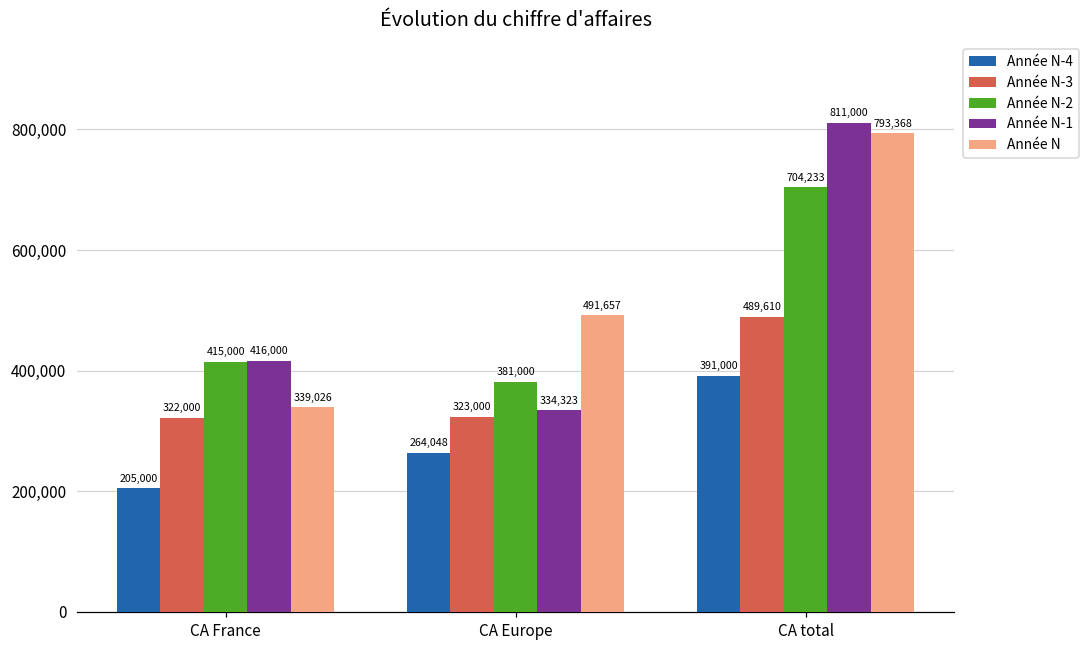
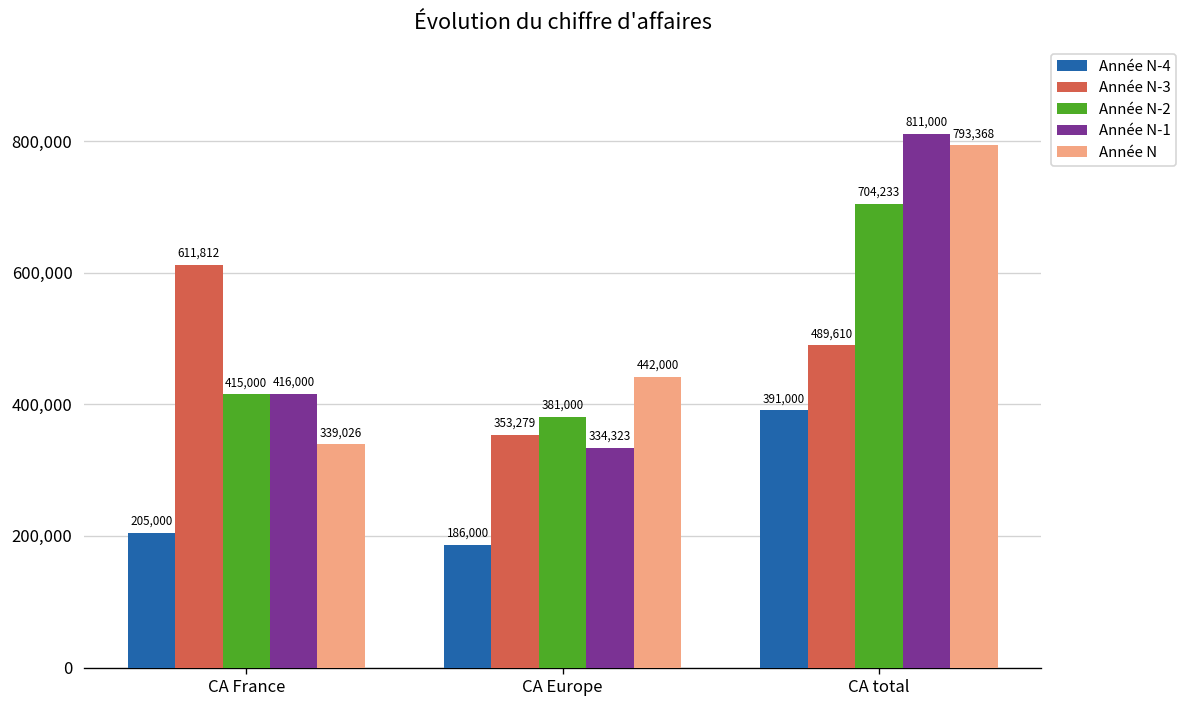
Année N-3, CA France: 322,000 -> 611,812
Année N-4, CA Europe: 264,048 -> 186,000
Année N-3, CA Europe: 323,000 -> 353,279
Année N, CA Europe: 491,657 -> 442,000
